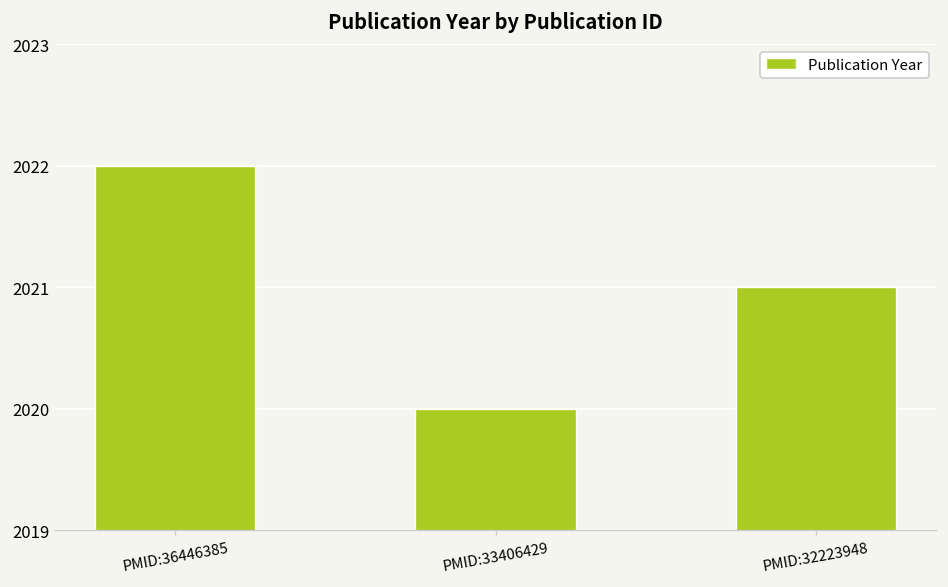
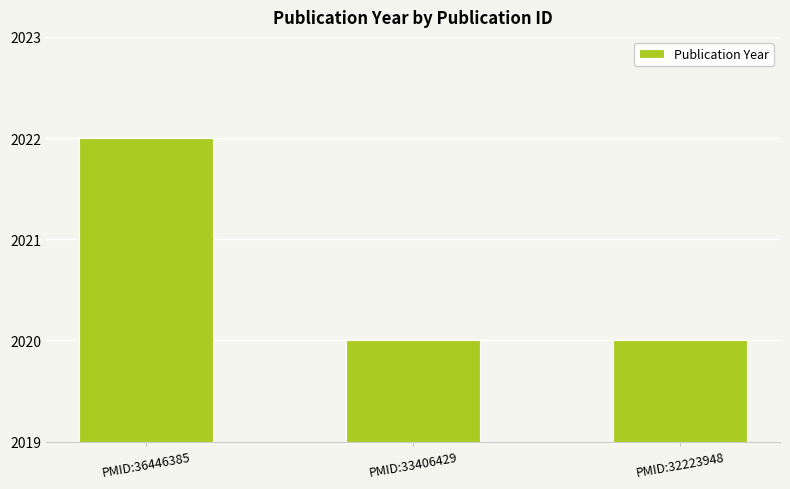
PMID:32223948: 2021 -> 2020
